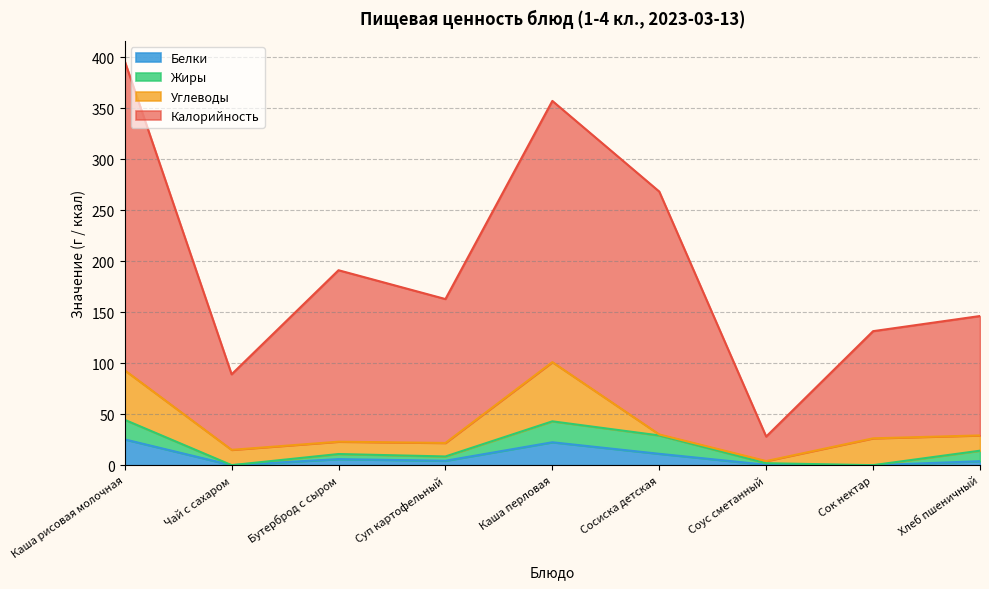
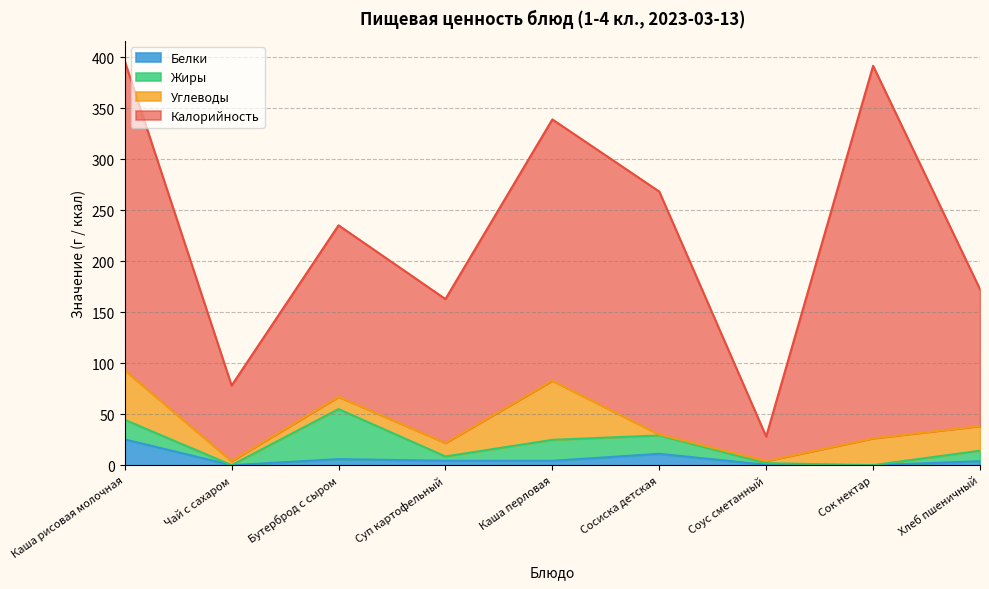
Углеводы, Чай с сахаром: 15 -> 4
Жиры, Бутерброд с сыром: 5 -> 49
Белки, Каша перловая: 23 -> 4
Калорийность, Сок нектар: 105 -> 365
Углеводы, Хлеб пшеничный: 15 -> 24
Калорийность, Хлеб пшеничный: 117 -> 134
